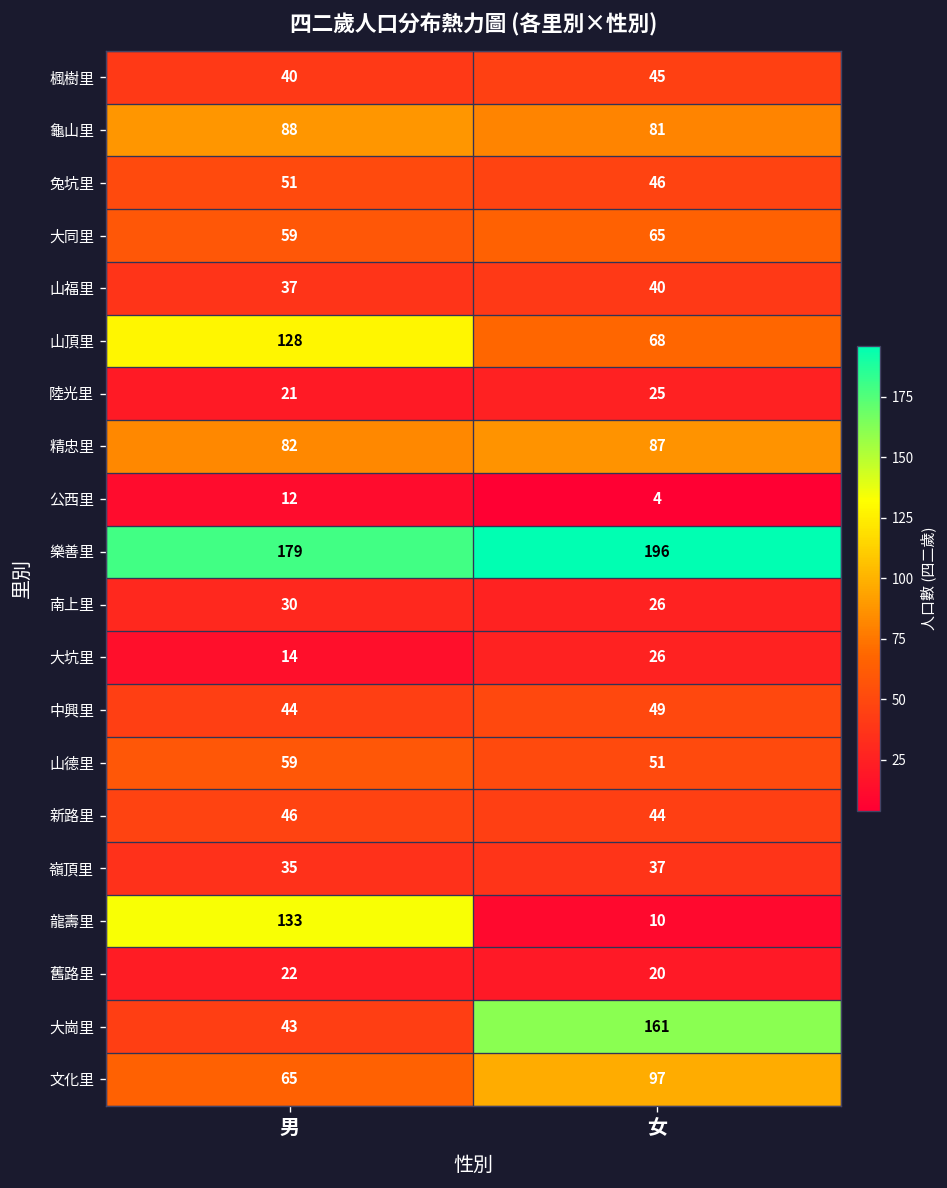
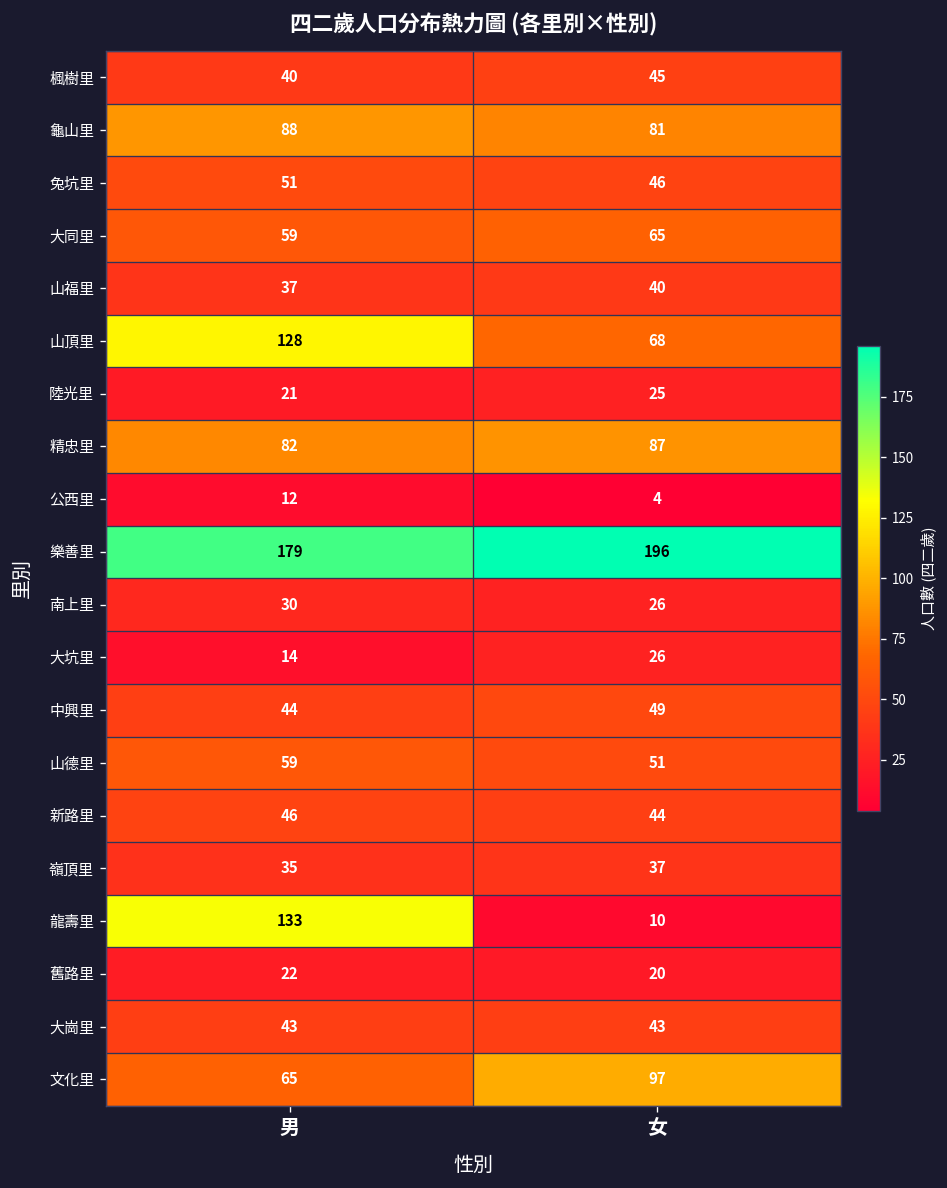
大崗里, 女: 161 -> 43
